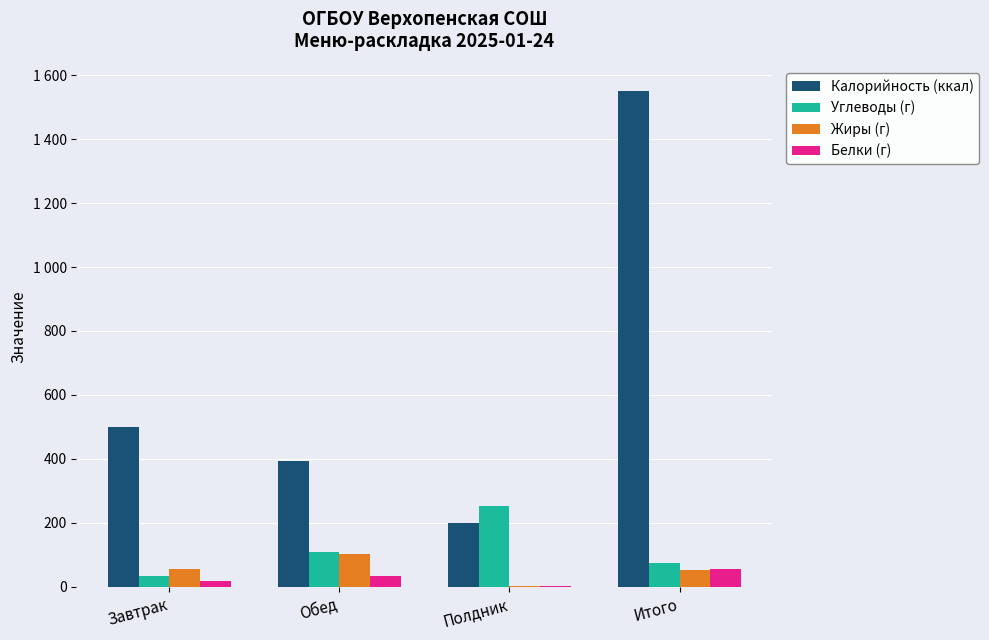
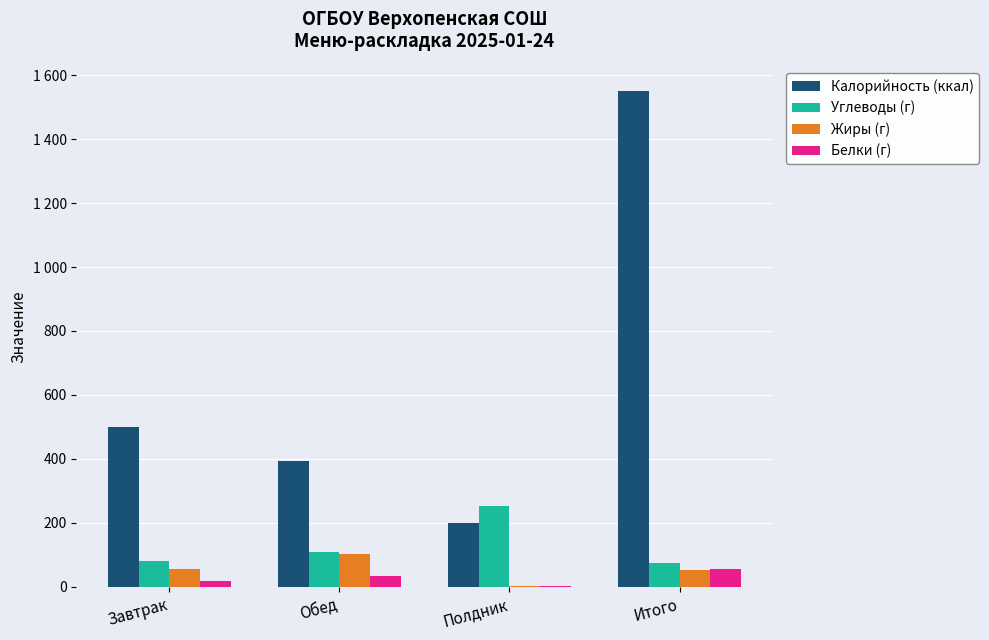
Углеводы (г), Завтрак: 30 -> 80
